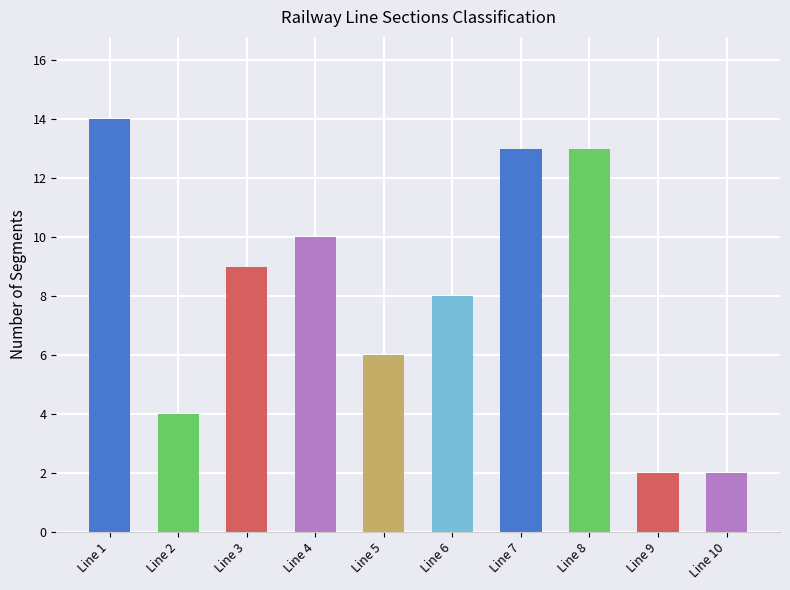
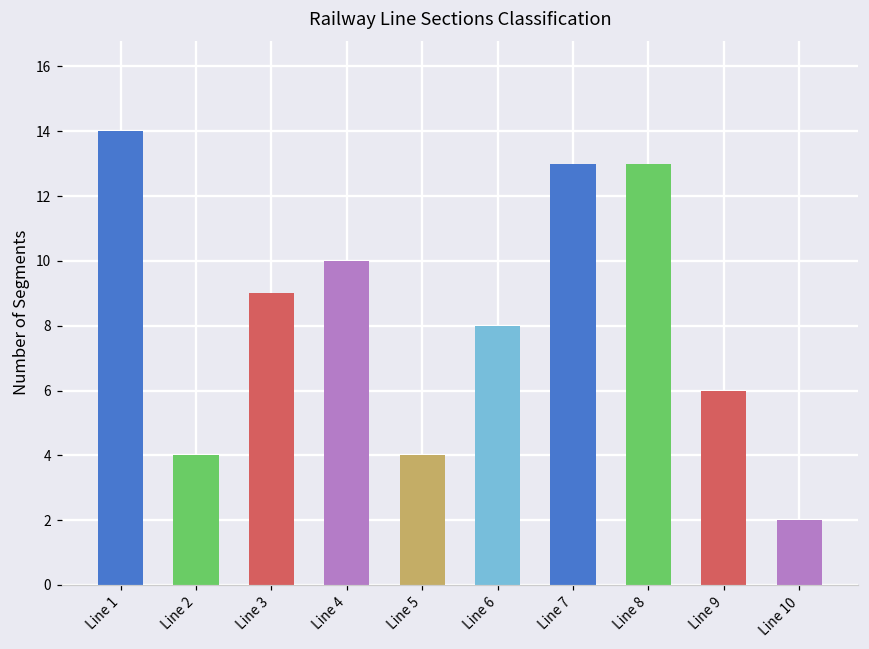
Line 5: 6 -> 4
Line 9: 2 -> 6
